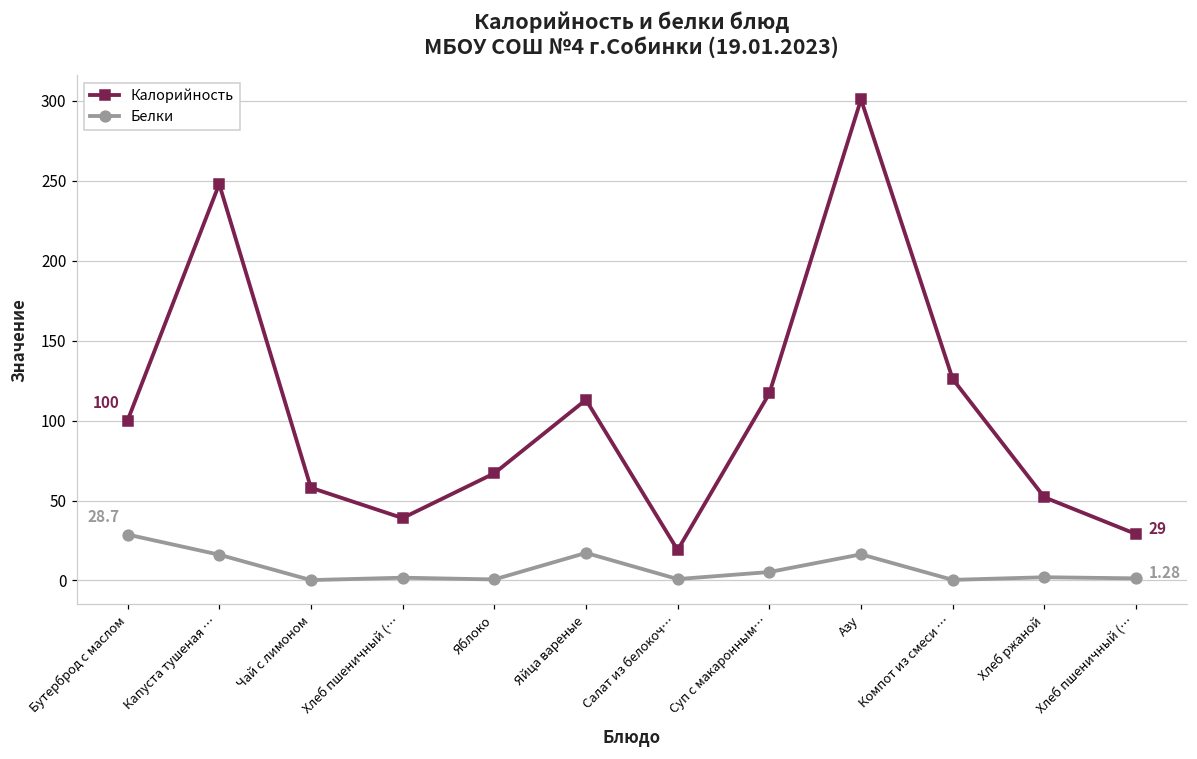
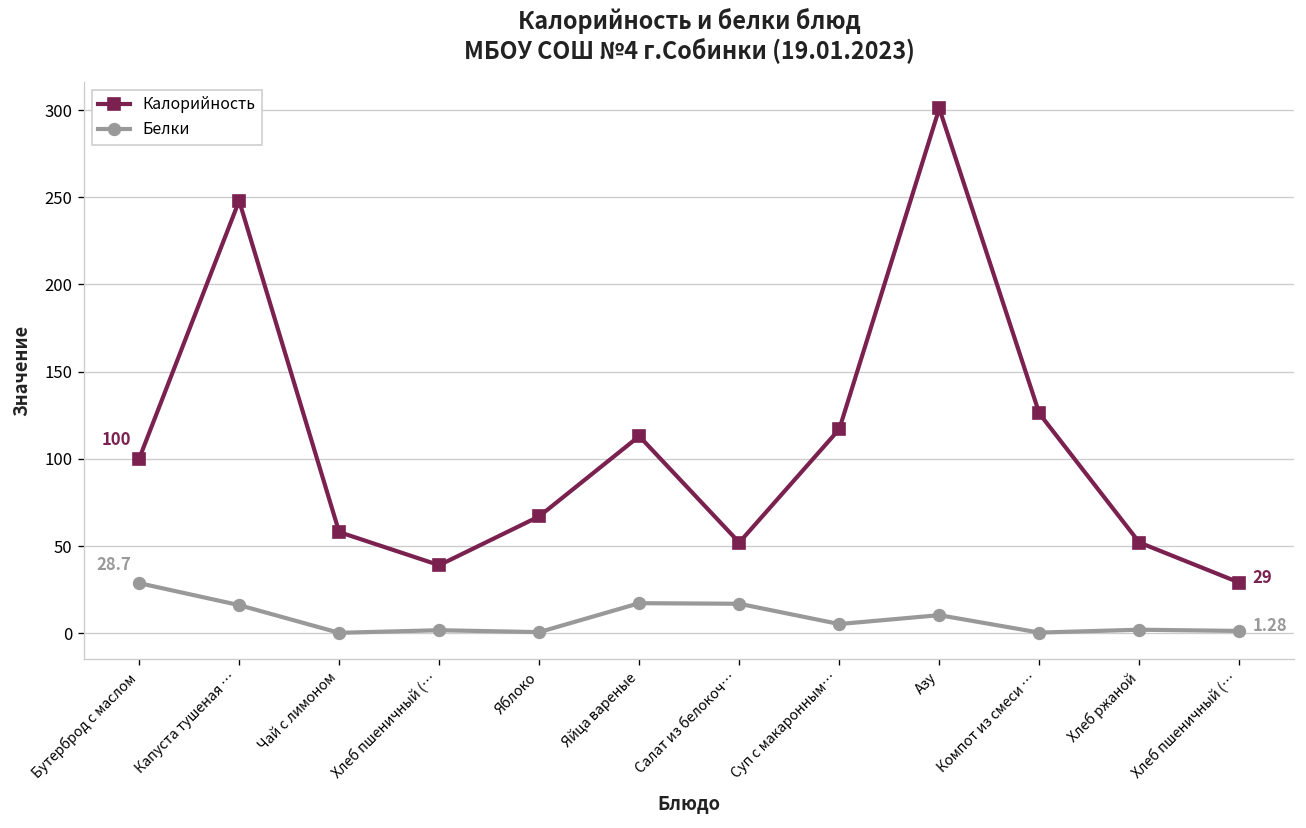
Калорийность, Салат из белокоч…: 19 -> 52
Белки, Салат из белокоч…: 1 -> 17
Белки, Азу: 16 -> 10
